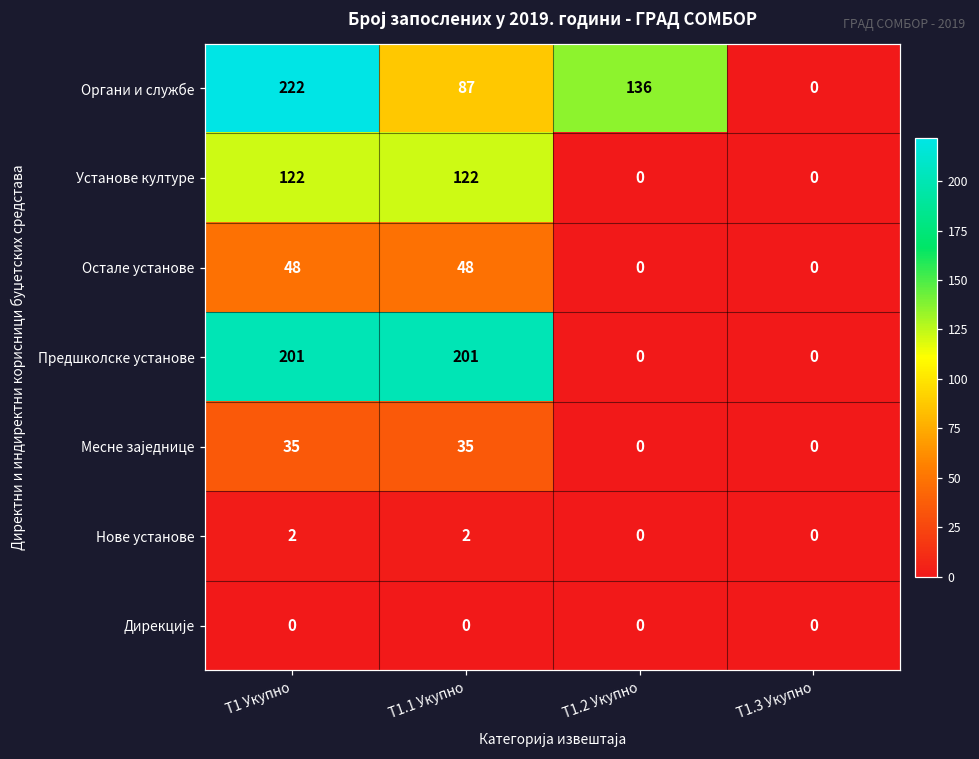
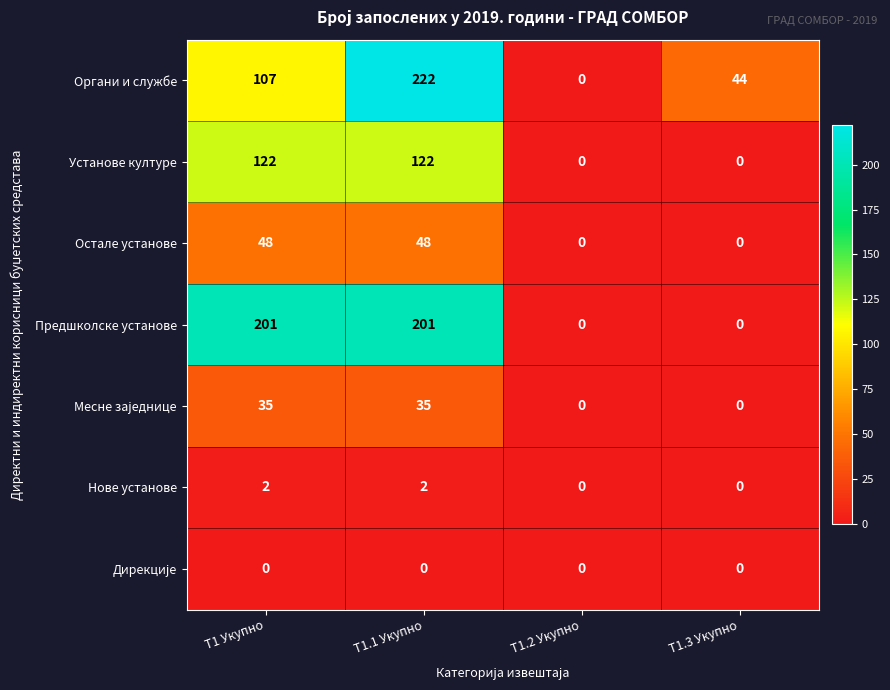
Органи и службе, Т1 Укупно: 222 -> 107
Органи и службе, Т1.1 Укупно: 87 -> 222
Органи и службе, Т1.2 Укупно: 136 -> 0
Органи и службе, Т1.3 Укупно: 0 -> 44
